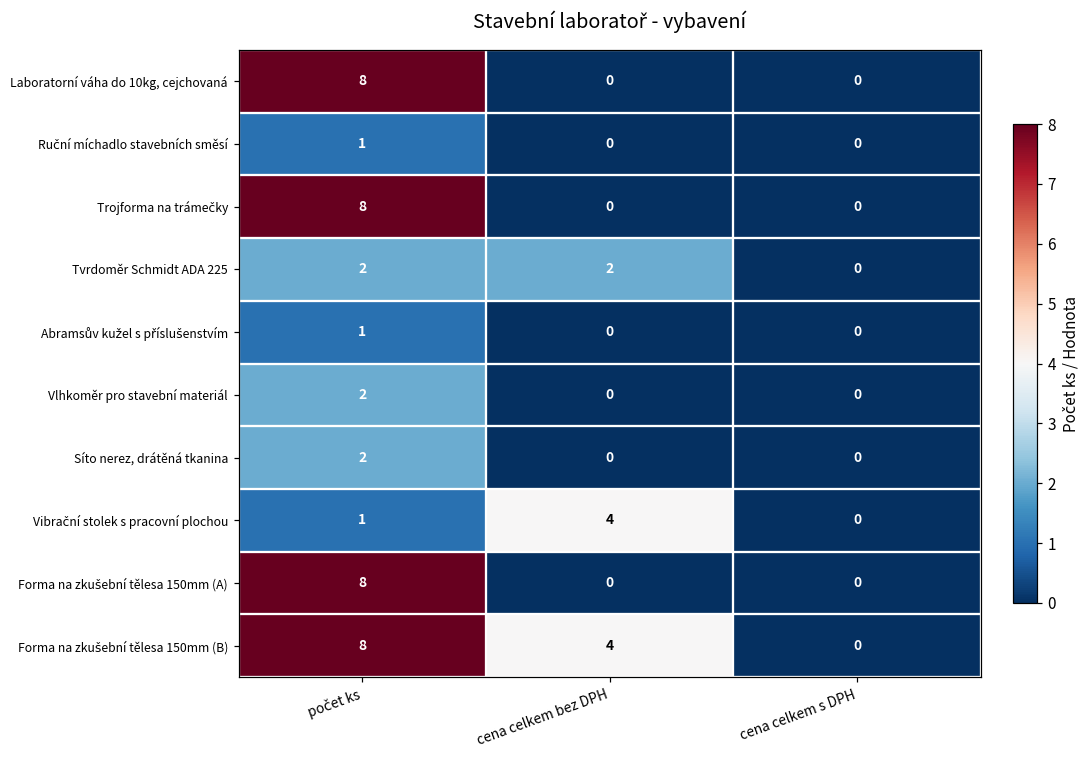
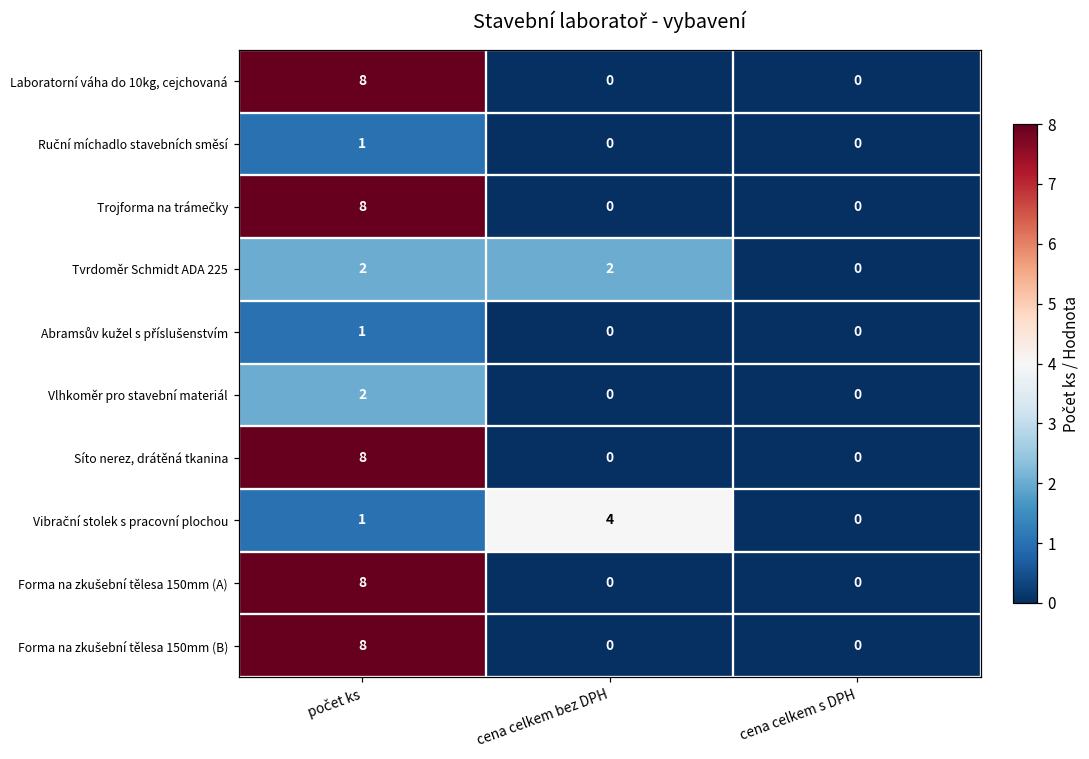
Síto nerez, drátěná tkanina, počet ks: 2 -> 8
Forma na zkušební tělesa 150mm (B), cena celkem bez DPH: 4 -> 0
